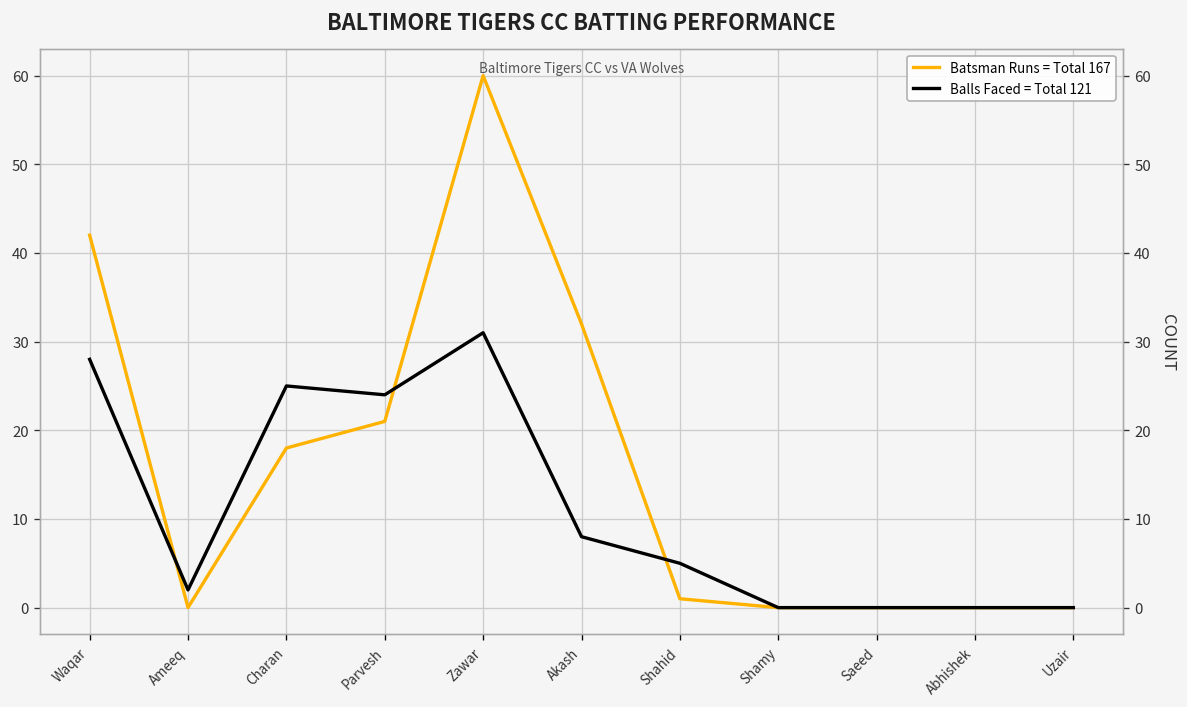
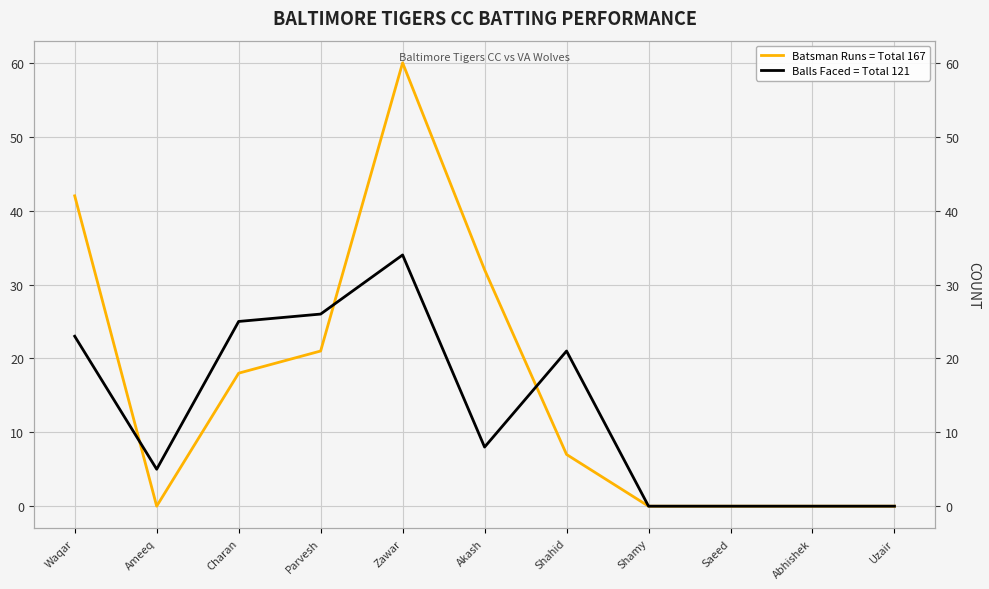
Balls Faced = Total 121, Waqar: 28 -> 23
Balls Faced = Total 121, Ameeq: 2 -> 5
Balls Faced = Total 121, Parvesh: 24 -> 26
Balls Faced = Total 121, Zawar: 31 -> 34
Batsman Runs = Total 167, Shahid: 1 -> 7
Balls Faced = Total 121, Shahid: 5 -> 21
